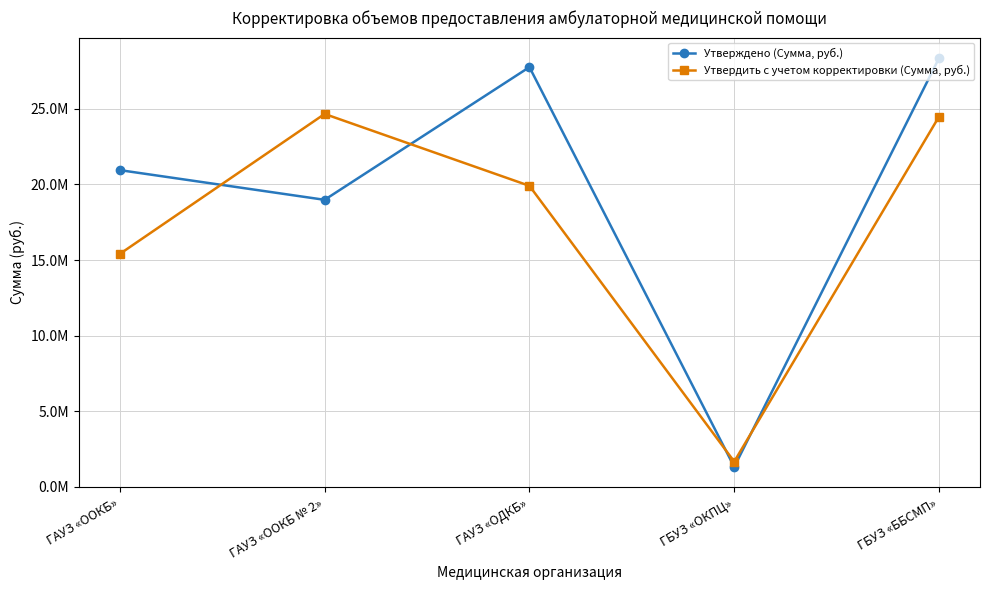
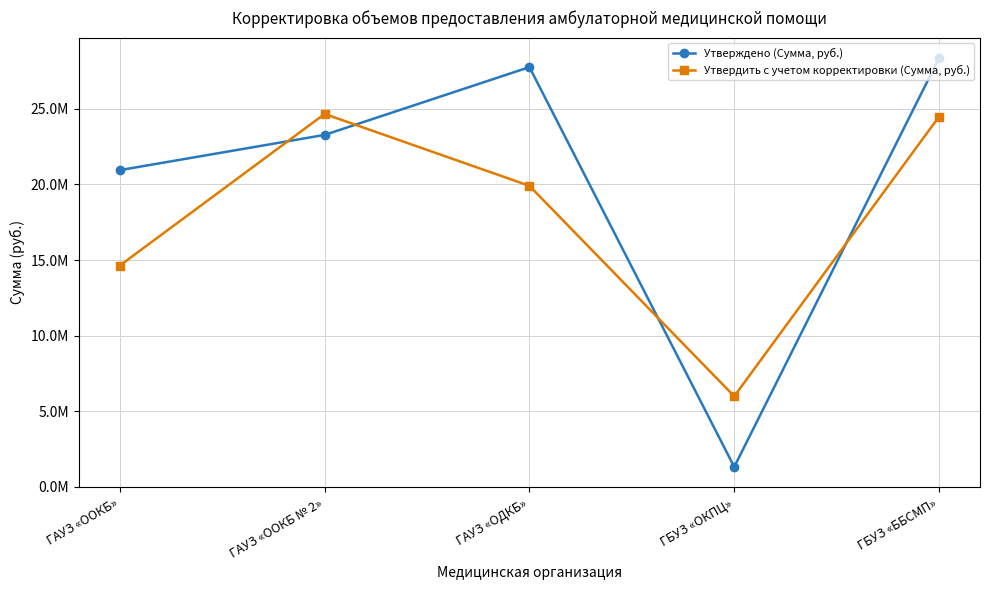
Утвердить с учетом корректировки (Сумма, руб.), ГАУЗ «ООКБ»: 15400000 -> 14600000
Утверждено (Сумма, руб.), ГАУЗ «OOКБ № 2»: 19000000 -> 23300000
Утвердить с учетом корректировки (Сумма, руб.), ГБУЗ «ОКПЦ»: 1700000 -> 6000000
